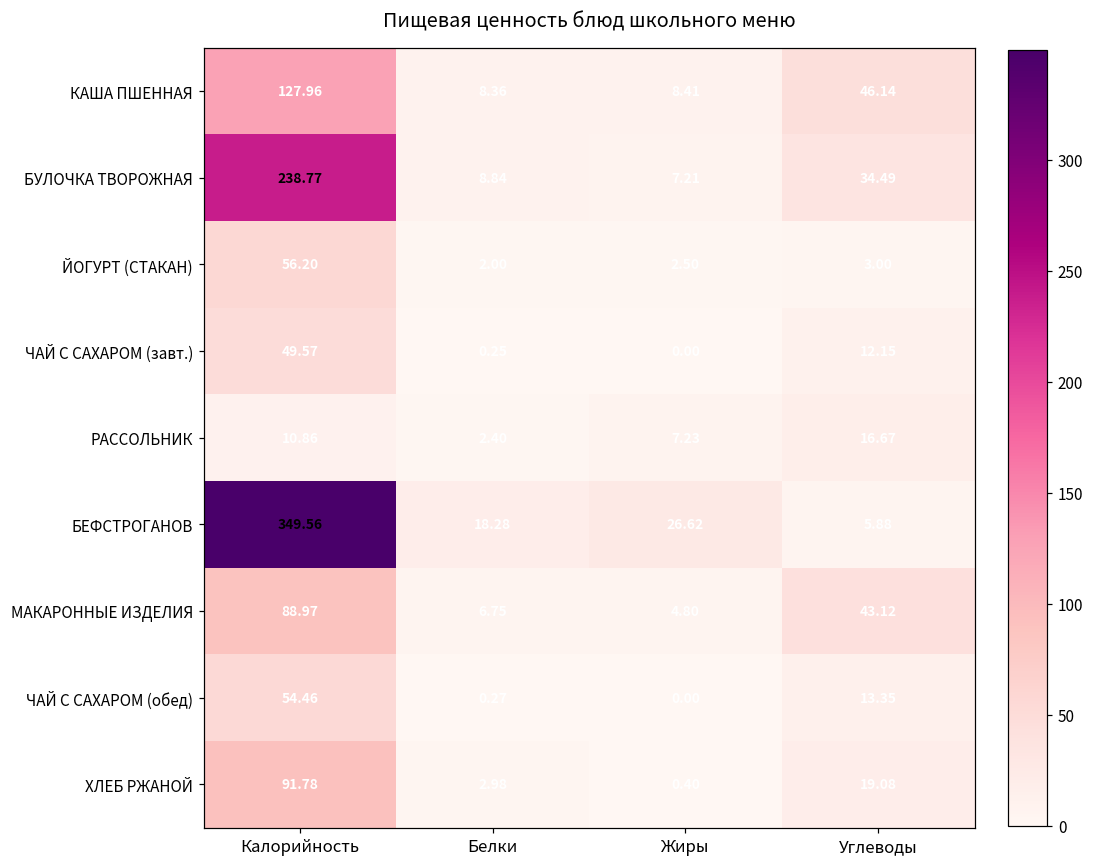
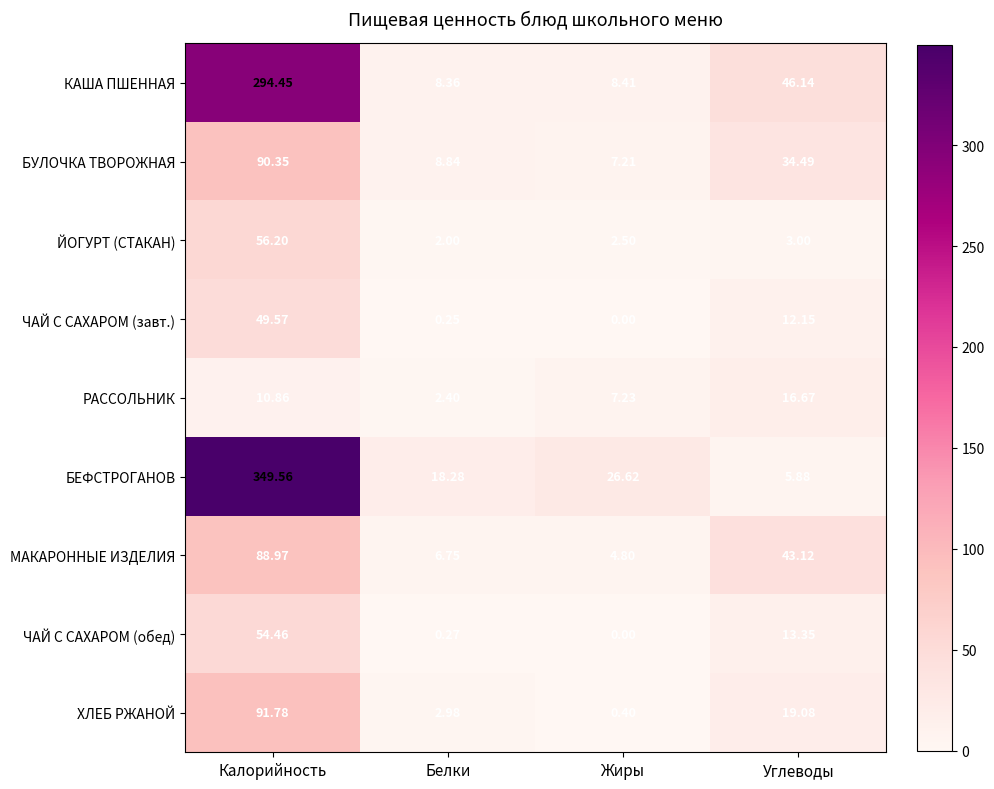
КАША ПШЕННАЯ, Калорийность: 127.96 -> 294.45
БУЛОЧКА ТВОРОЖНАЯ, Калорийность: 238.77 -> 90.35
